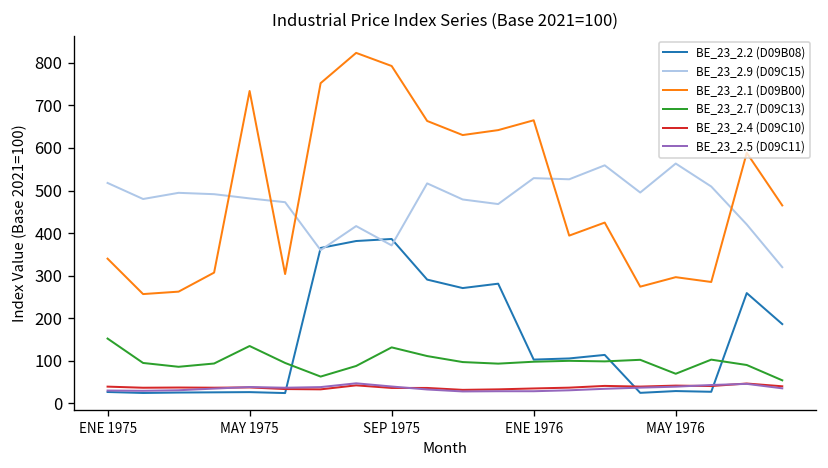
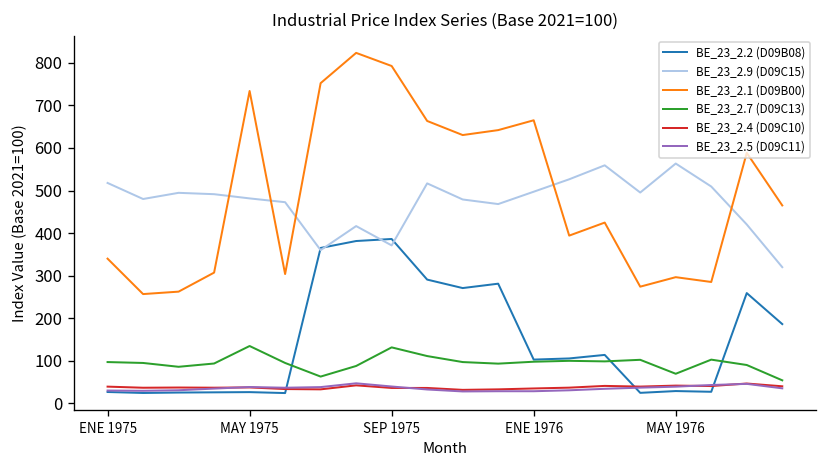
BE_23_2.7 (D09C13), ENE 1975: 150 -> 100
BE_23_2.9 (D09C15), ENE 1976: 530 -> 500
